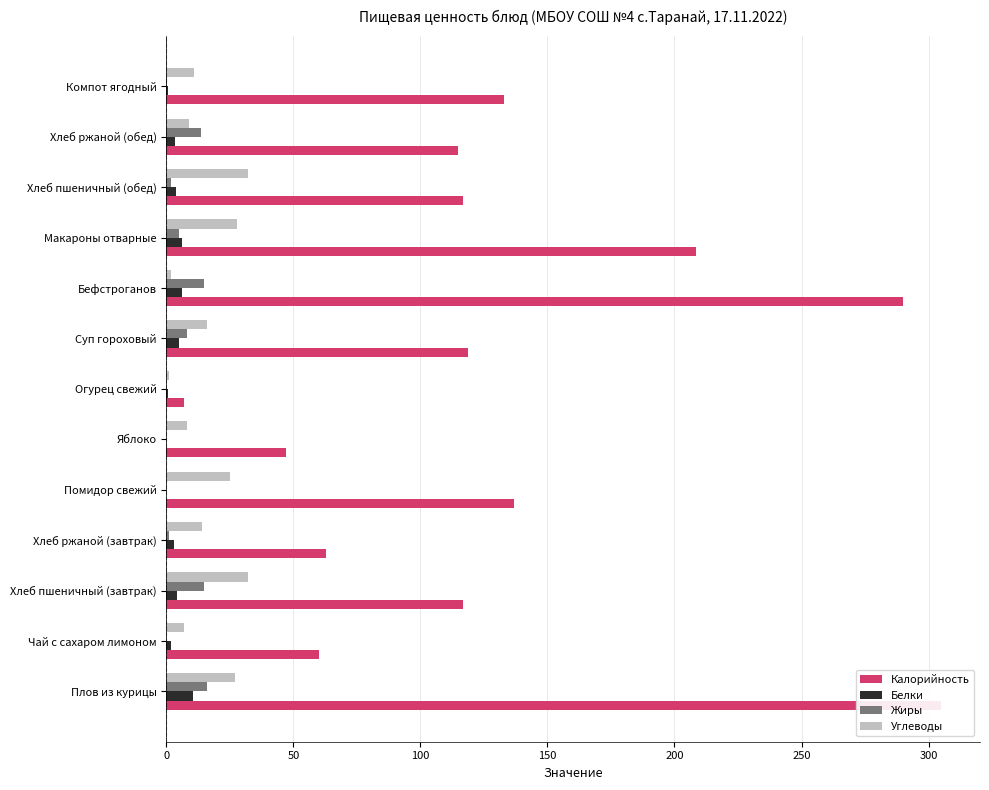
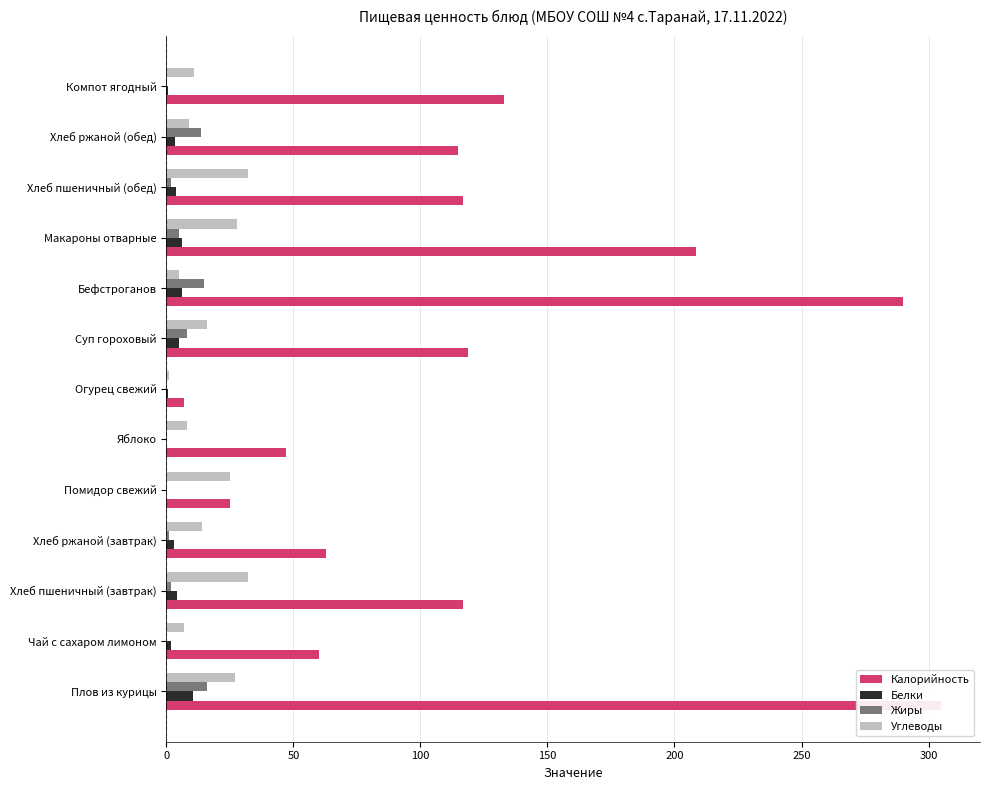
Углеводы, Бефстроганов: 2 -> 5
Калорийность, Помидор свежий: 137 -> 25
Жиры, Хлеб пшеничный (завтрак): 15 -> 2
